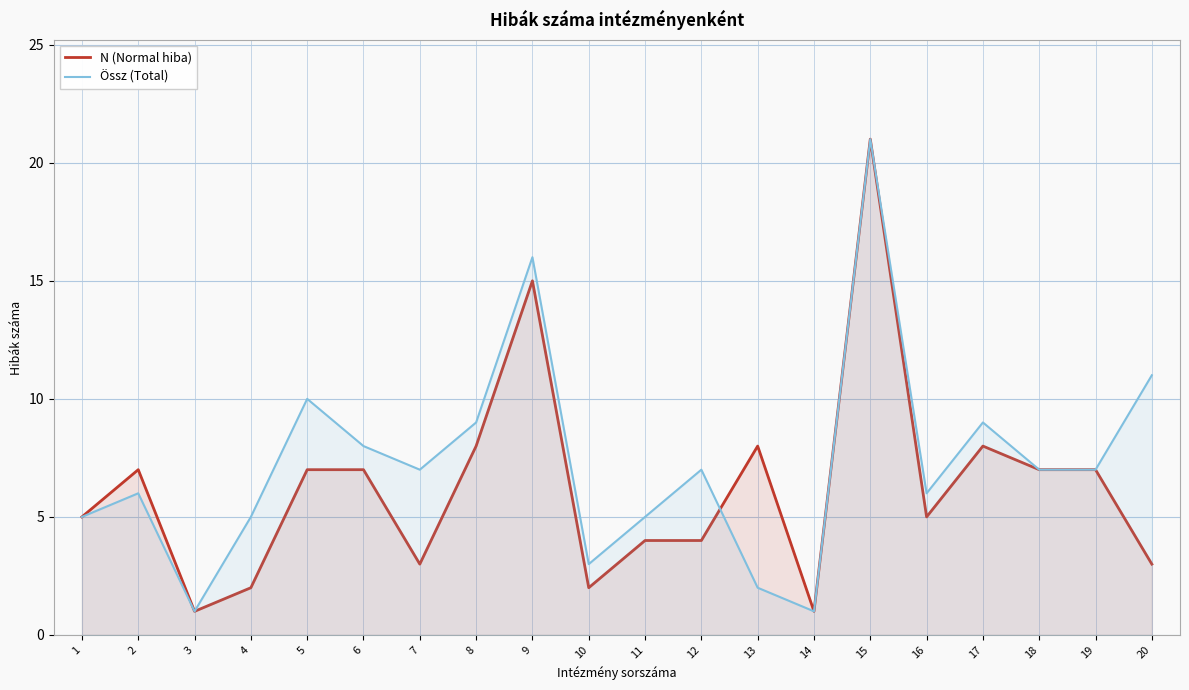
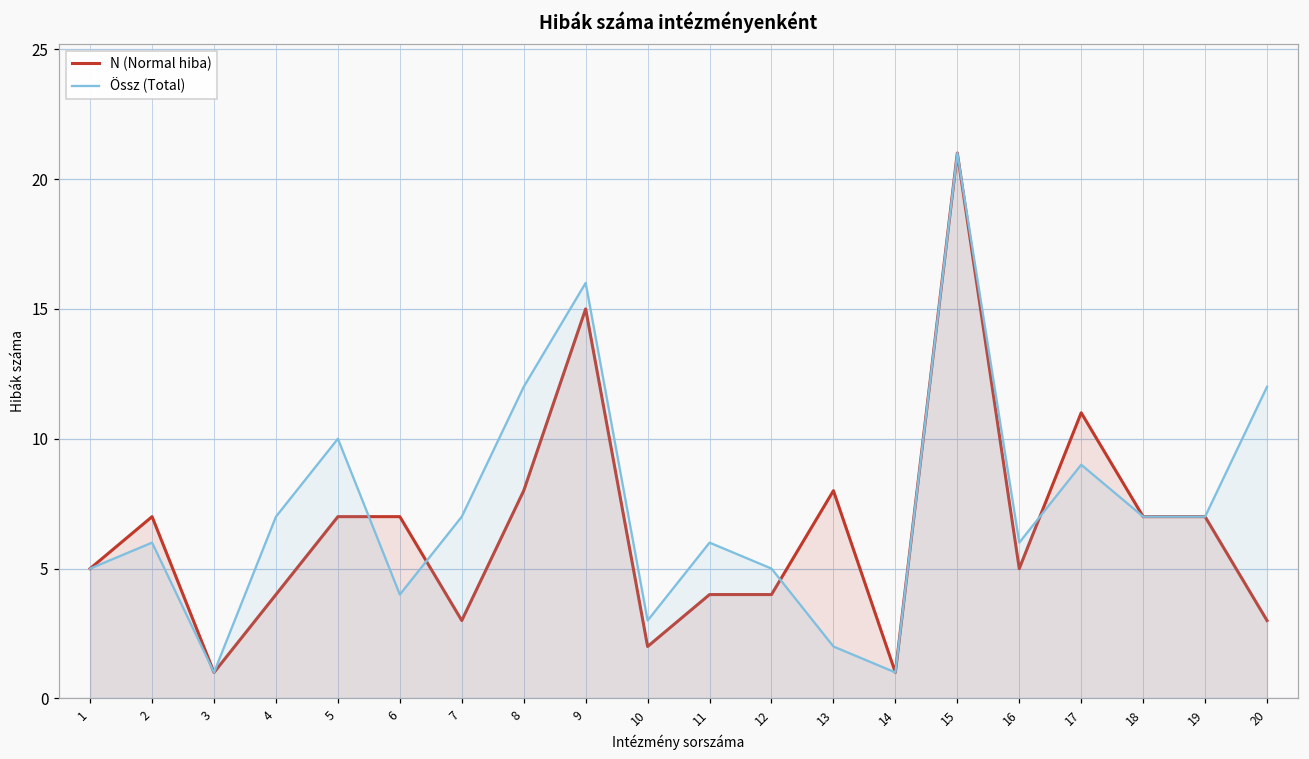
N (Normal hiba), 4: 2 -> 4
Össz (Total), 4: 5 -> 7
Össz (Total), 6: 8 -> 4
Össz (Total), 8: 9 -> 12
Össz (Total), 11: 5 -> 6
Össz (Total), 12: 7 -> 5
N (Normal hiba), 17: 8 -> 11
Össz (Total), 20: 11 -> 12
